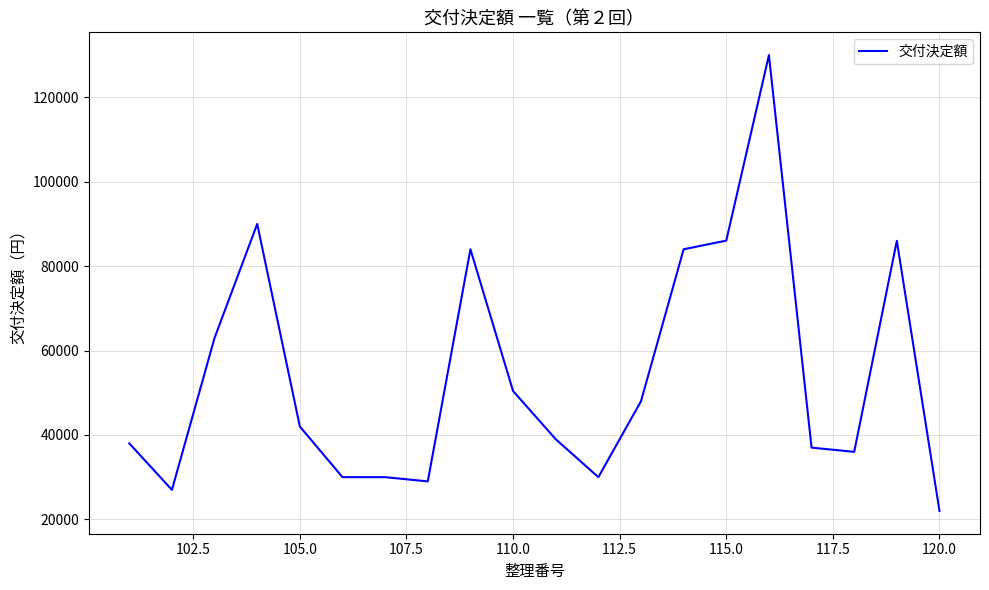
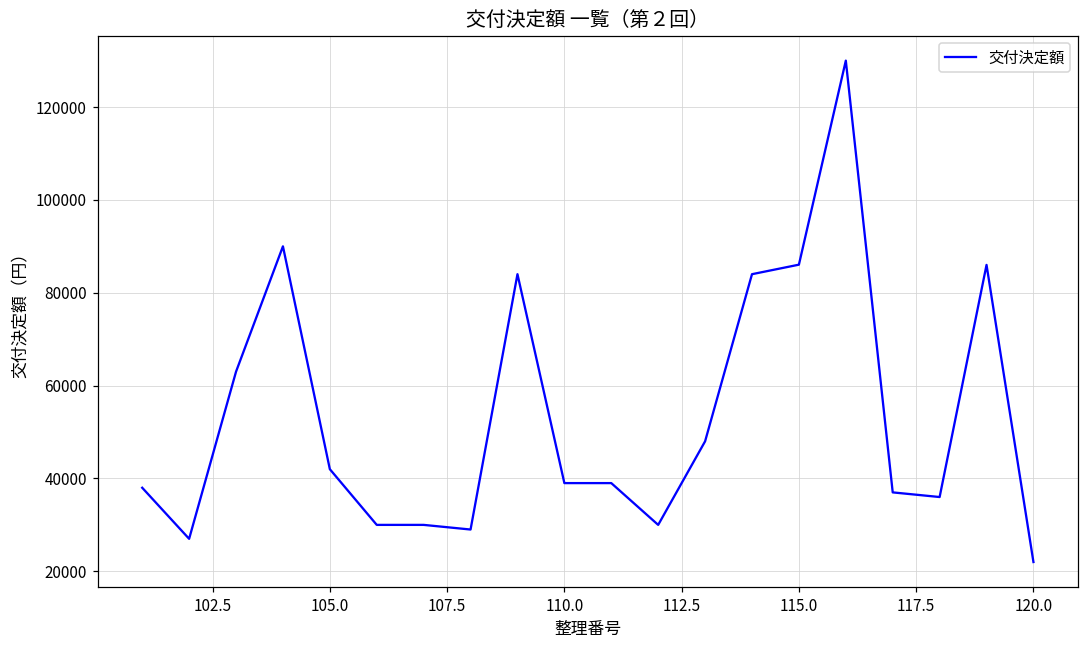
110.0: 50000 -> 39000
